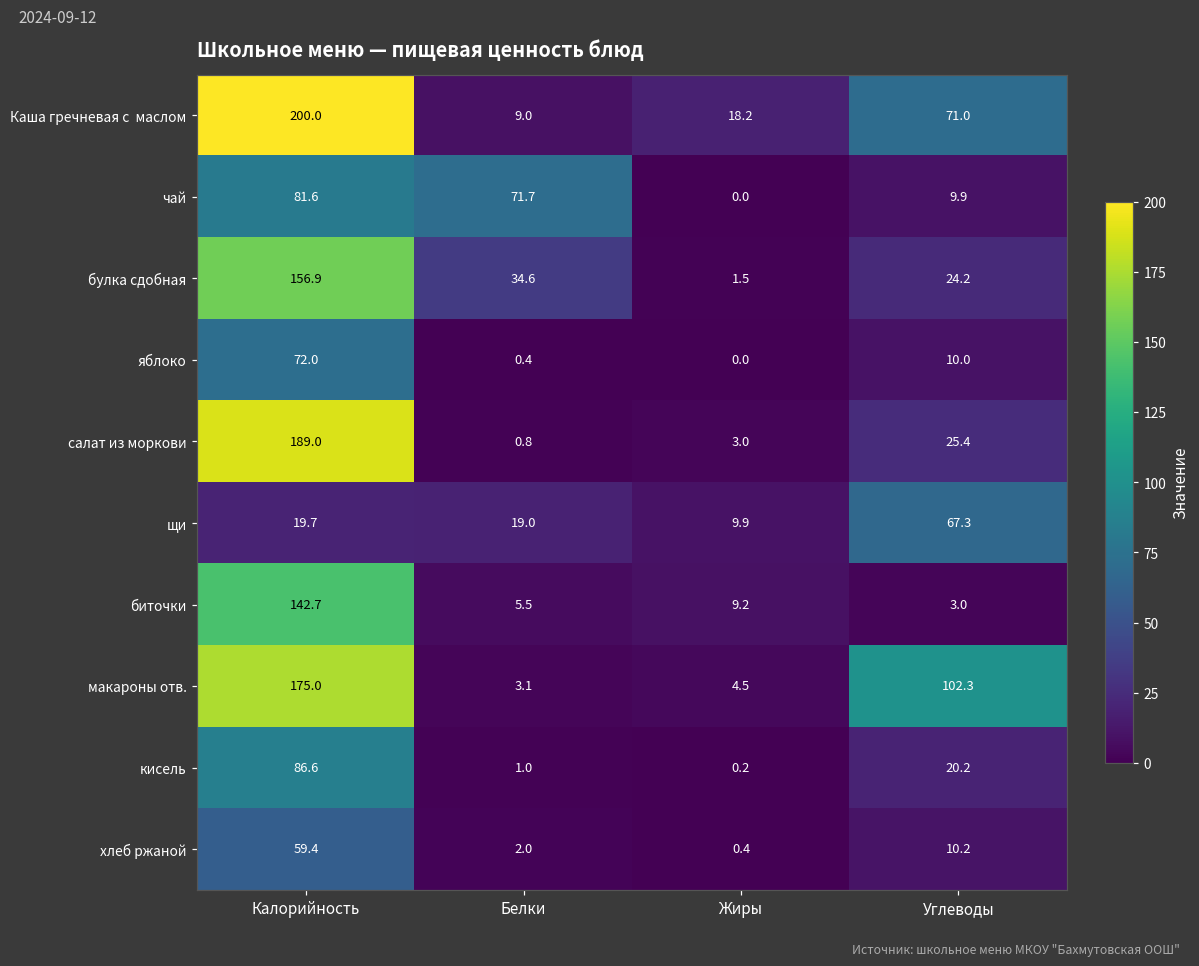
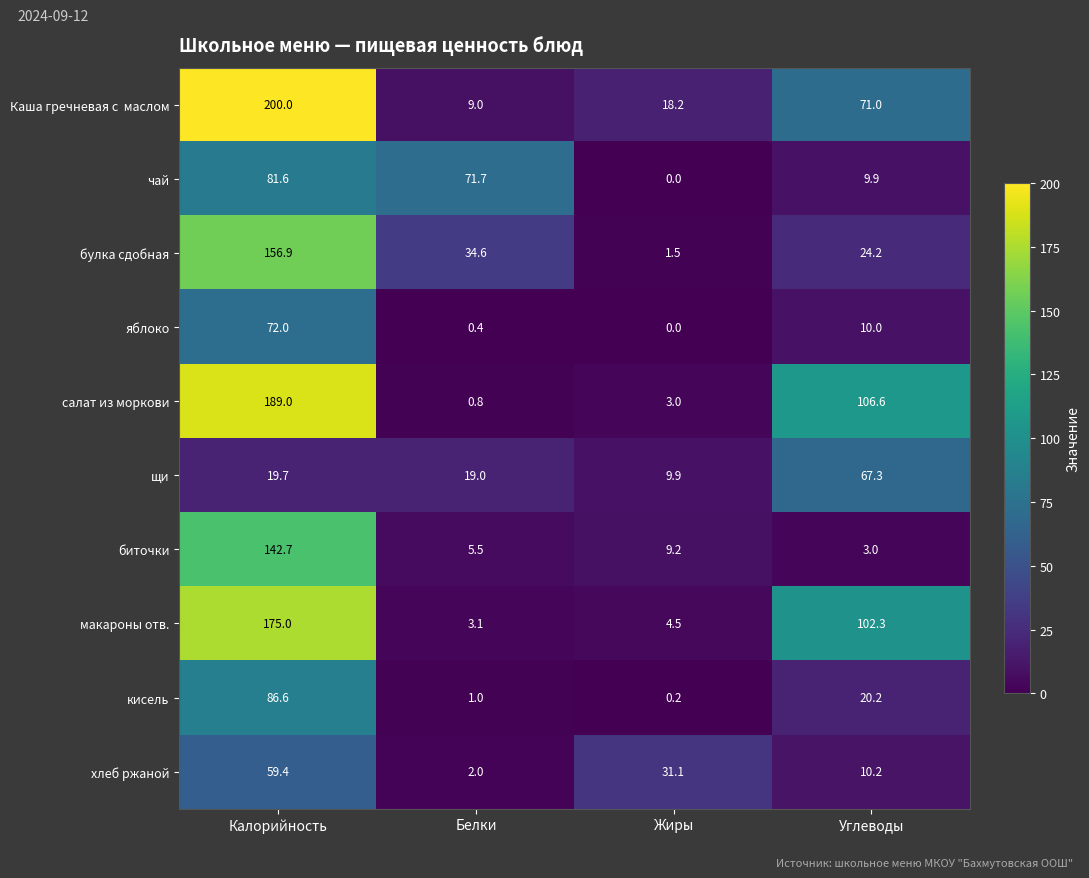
салат из моркови, Углеводы: 25.4 -> 106.6
хлеб ржаной, Жиры: 0.4 -> 31.1
